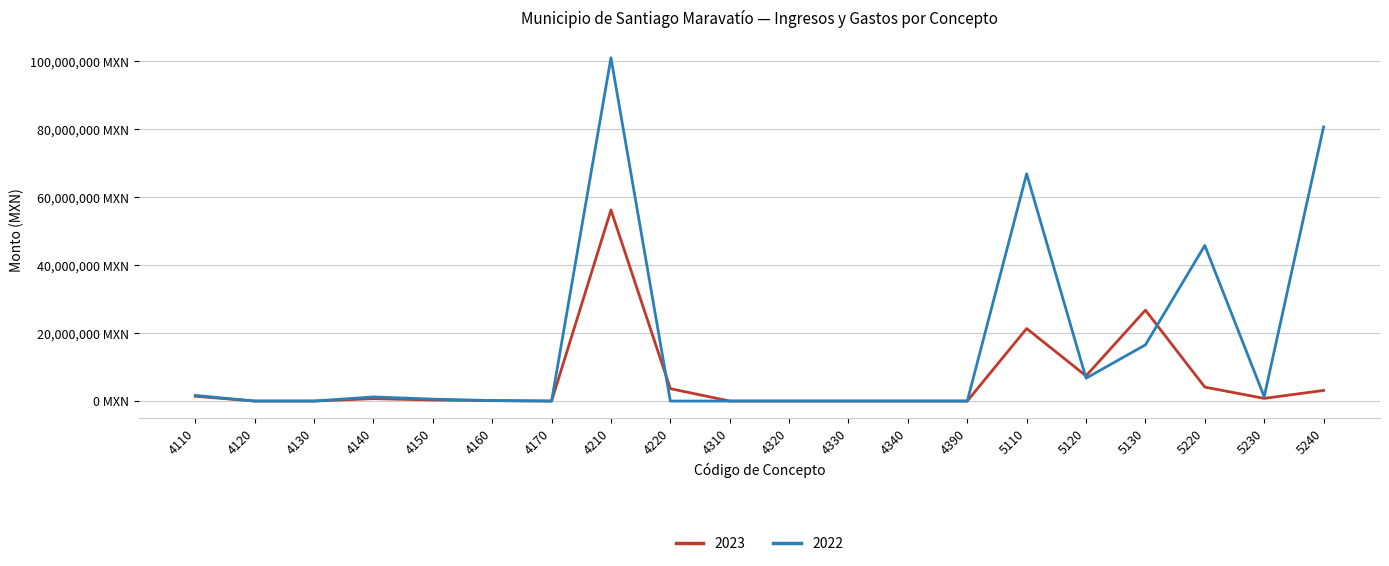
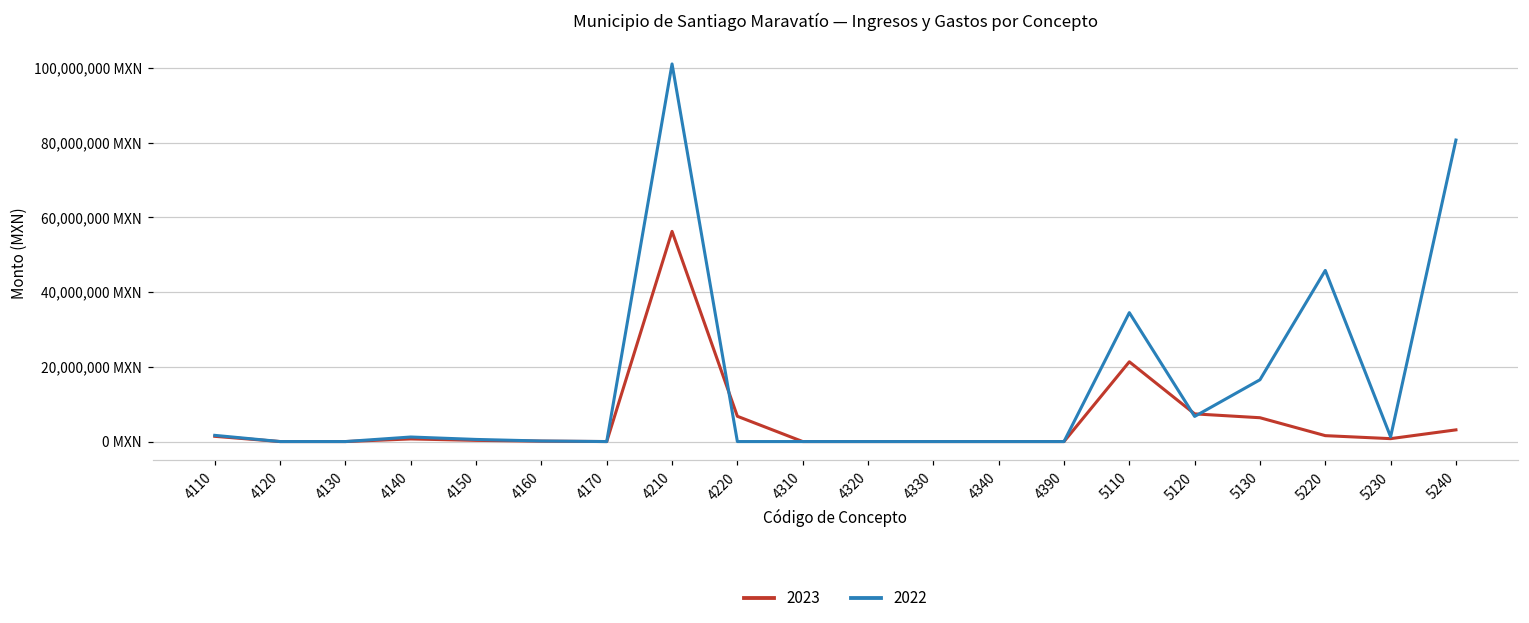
2023, 4220: 4,000,000 MXN -> 7,000,000 MXN
2022, 5110: 67,000,000 MXN -> 35,000,000 MXN
2023, 5130: 27,000,000 MXN -> 6,000,000 MXN
2023, 5220: 4,000,000 MXN -> 2,000,000 MXN
